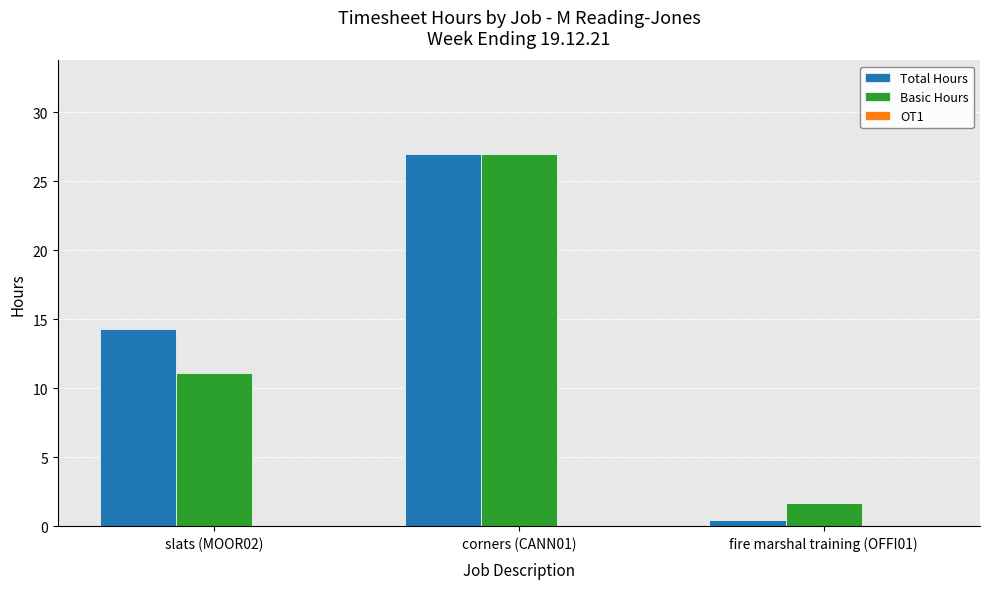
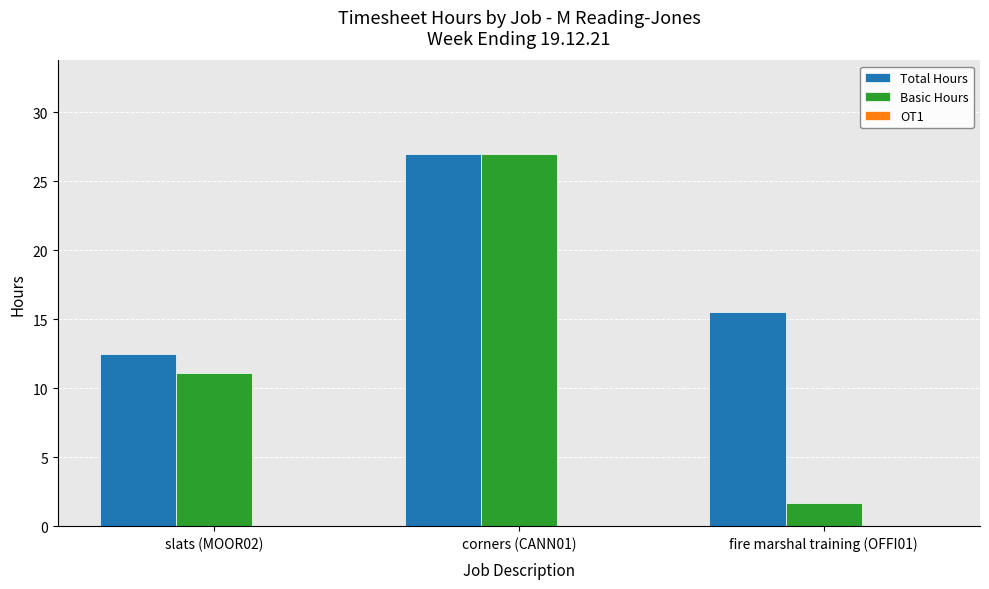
Total Hours, slats (MOOR02): 14.3 -> 12.5
Total Hours, fire marshal training (OFFI01): 0.5 -> 15.5
